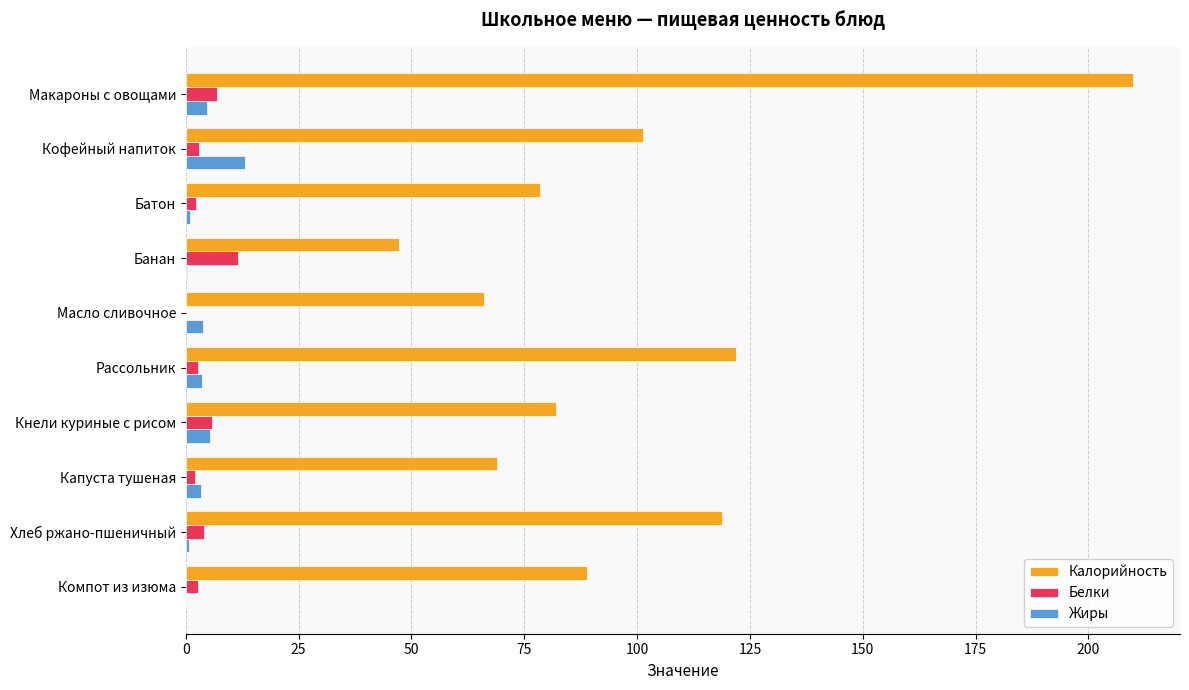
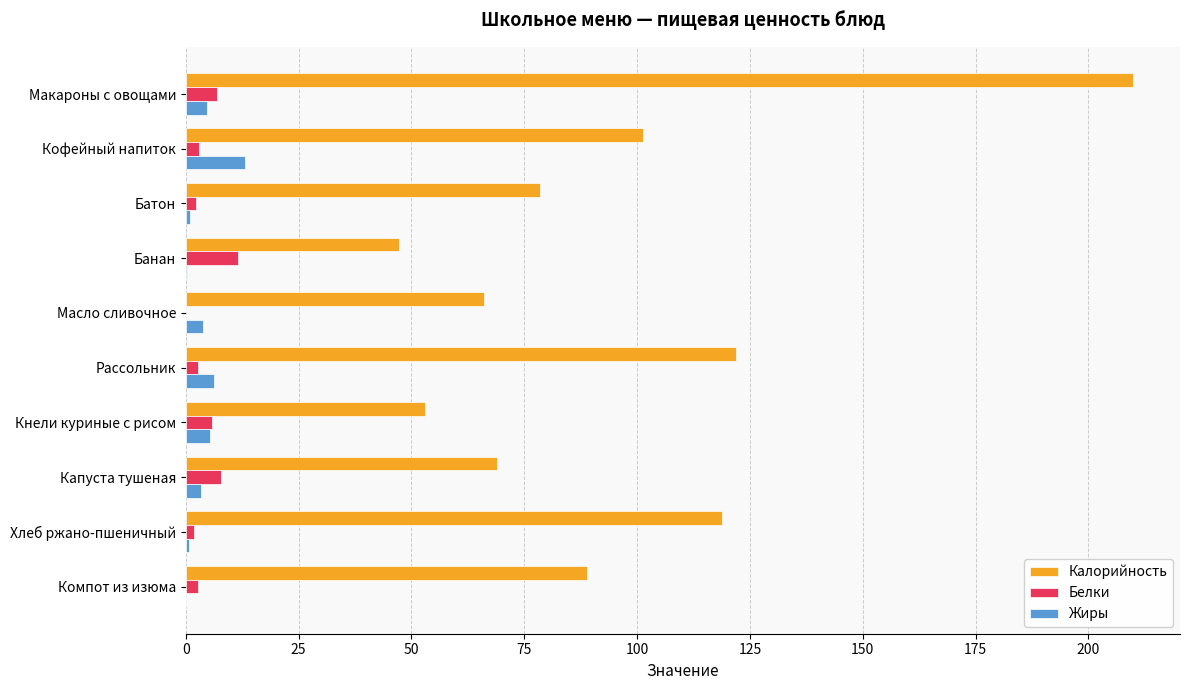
Жиры, Рассольник: 4 -> 6
Калорийность, Кнели куриные с рисом: 82 -> 53
Белки, Капуста тушеная: 2 -> 8
Белки, Хлеб ржано-пшеничный: 4 -> 2
